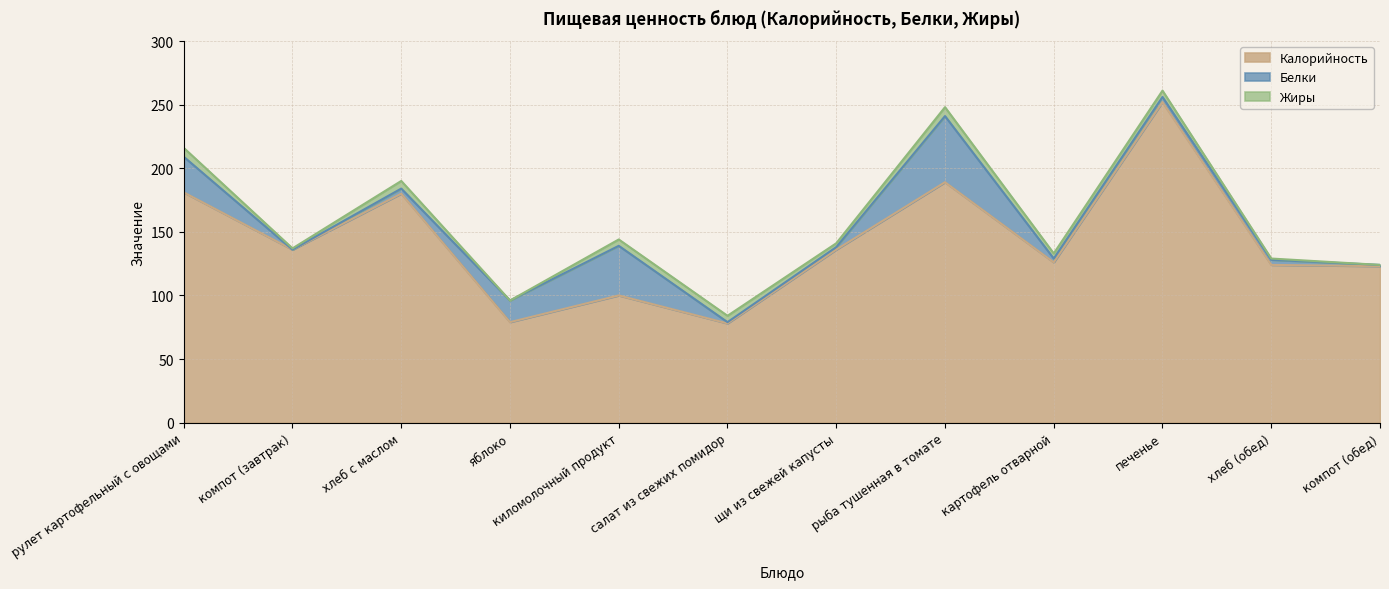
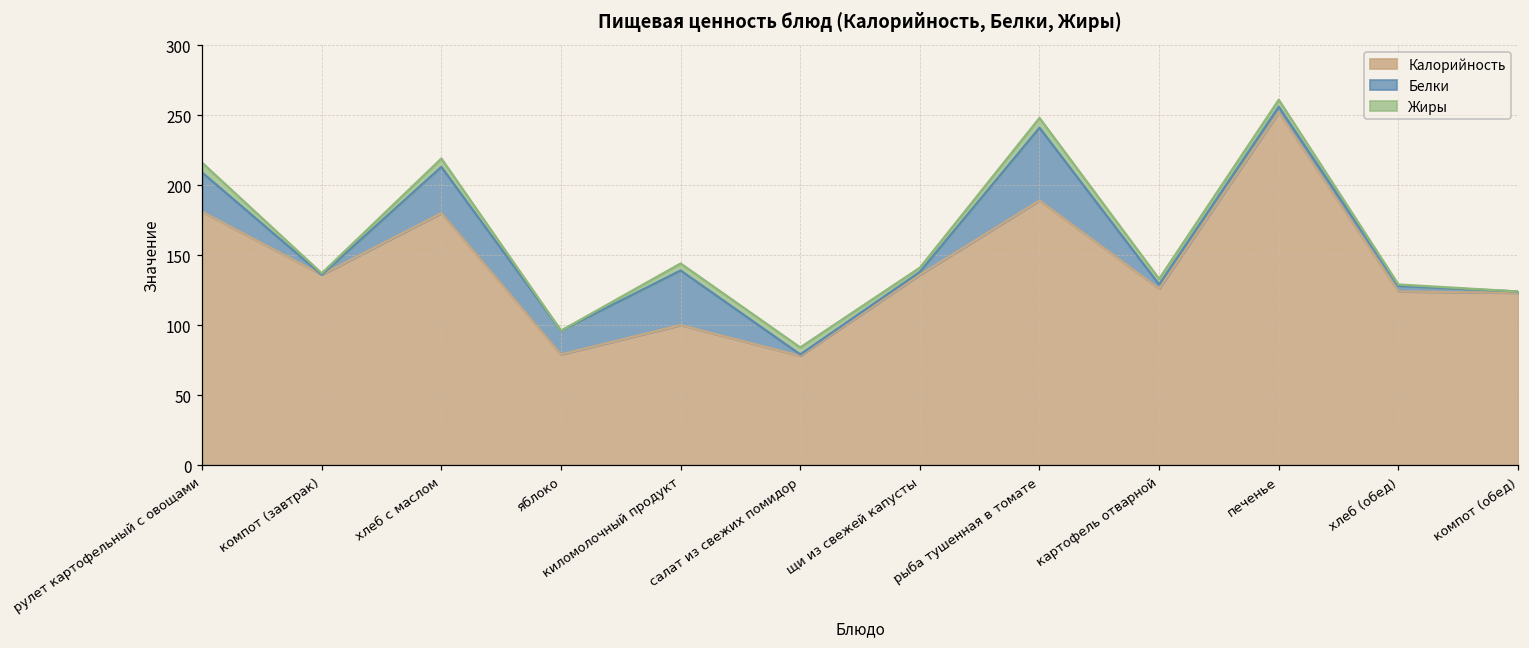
Белки, хлеб с маслом: 4 -> 33
